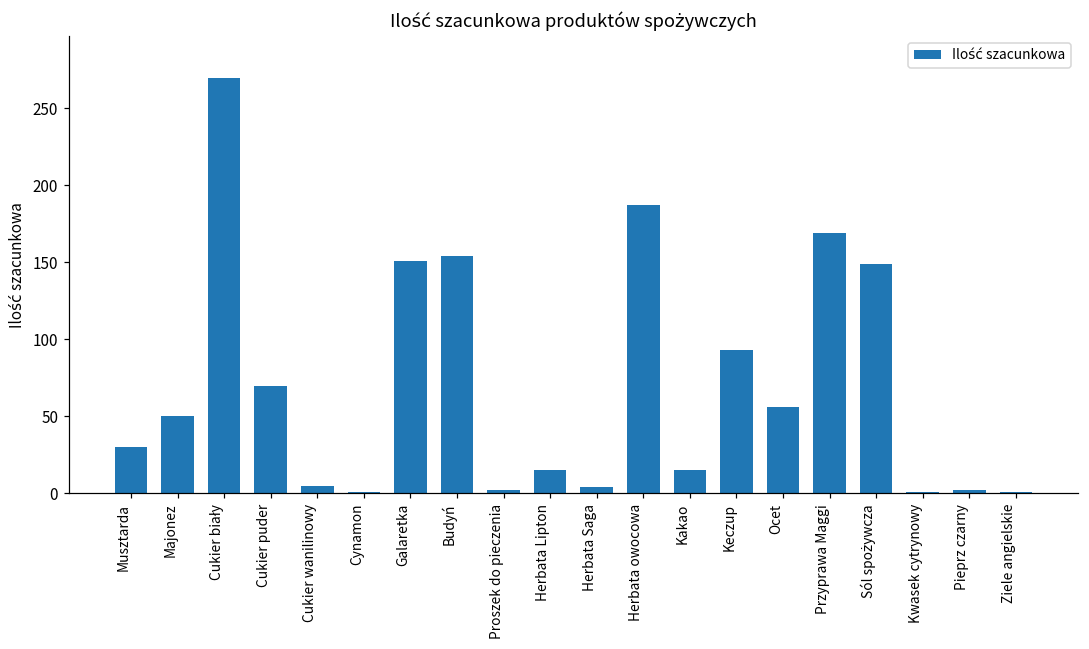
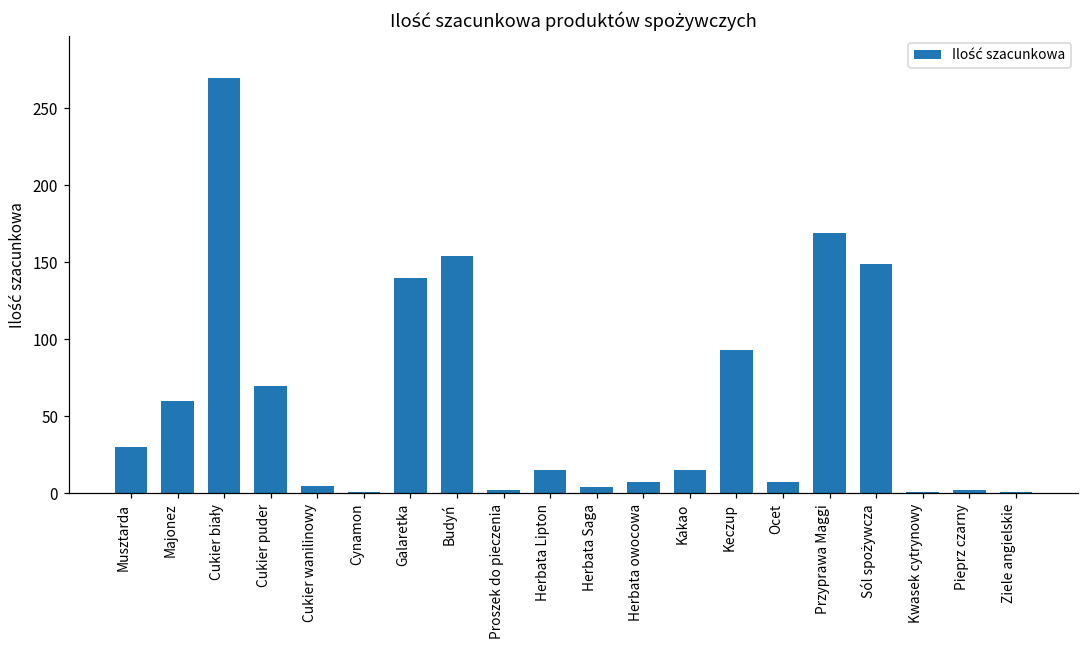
Majonez: 50 -> 60
Galaretka: 151 -> 140
Herbata owocowa: 187 -> 7
Ocet: 56 -> 7
